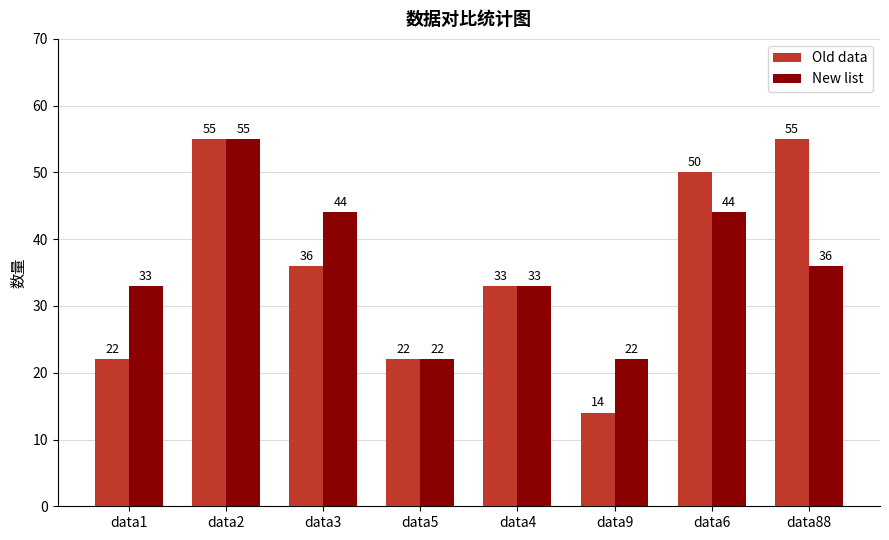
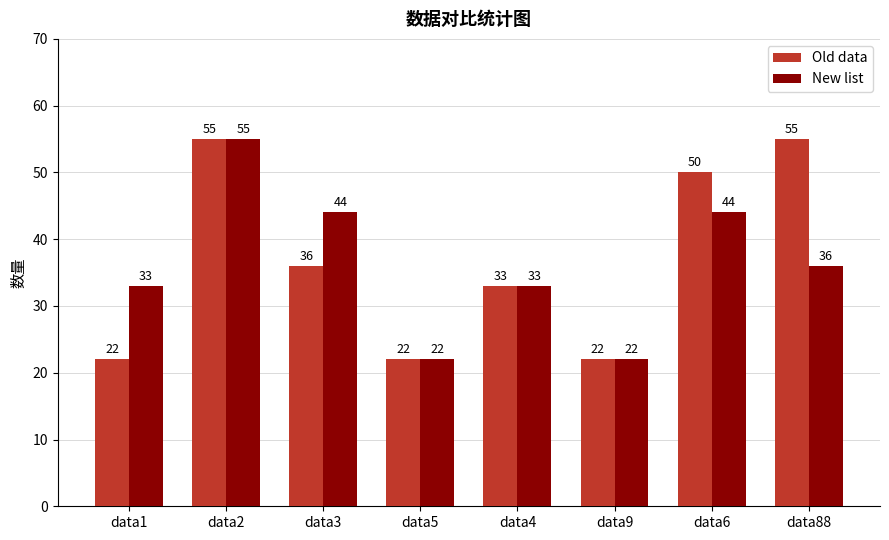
Old data, data9: 14 -> 22
